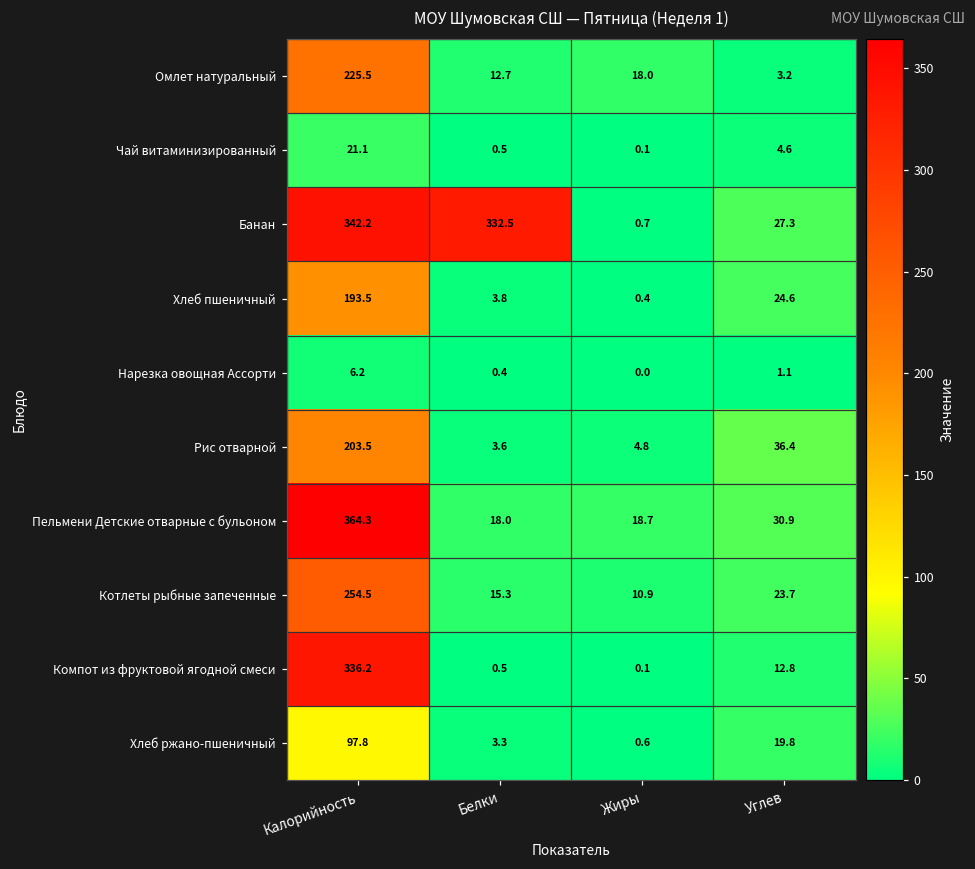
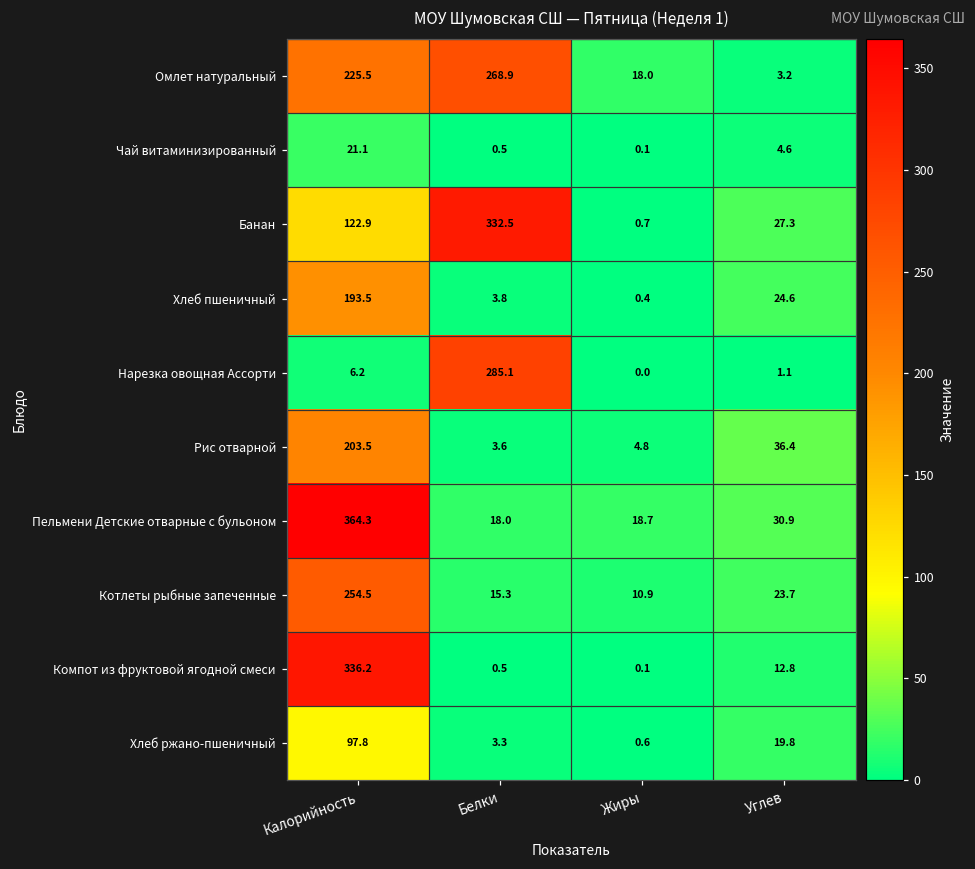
Омлет натуральный, Белки: 12.7 -> 268.9
Банан, Калорийность: 342.2 -> 122.9
Нарезка овощная Ассорти, Белки: 0.4 -> 285.1
